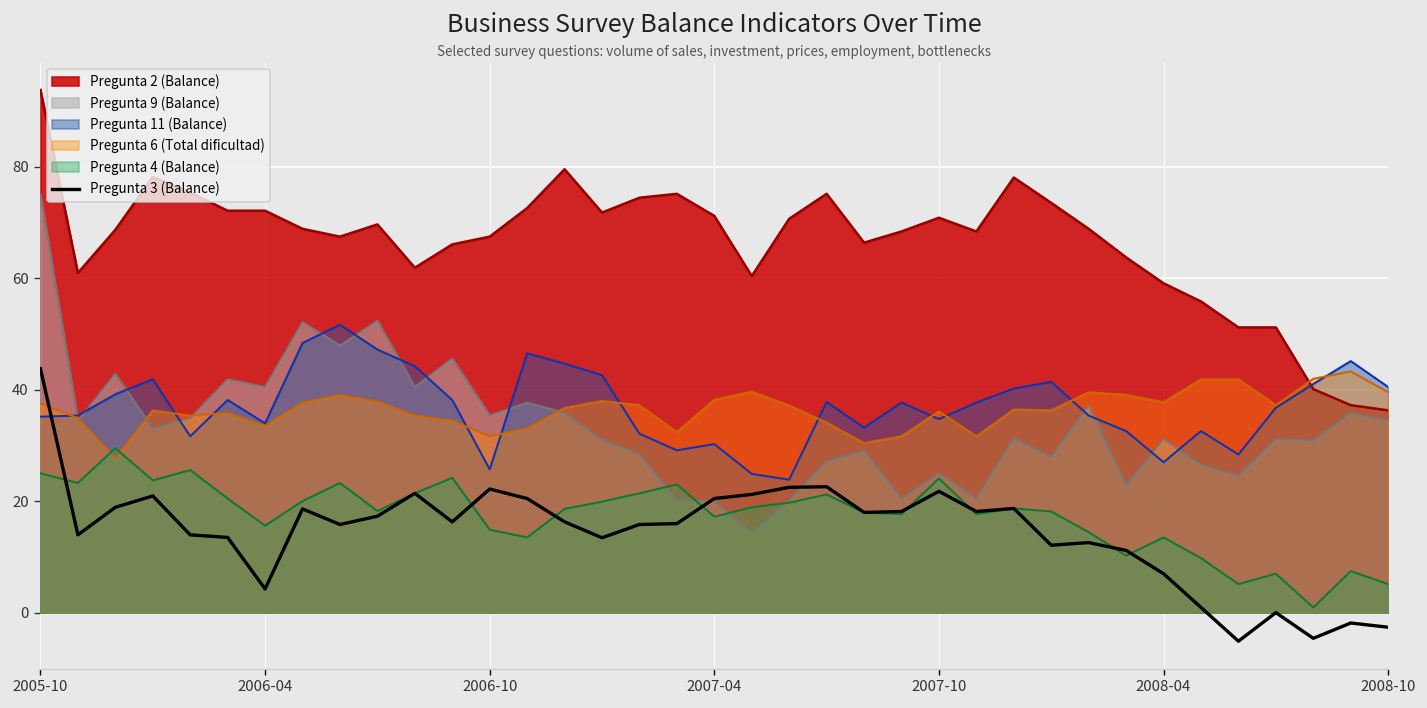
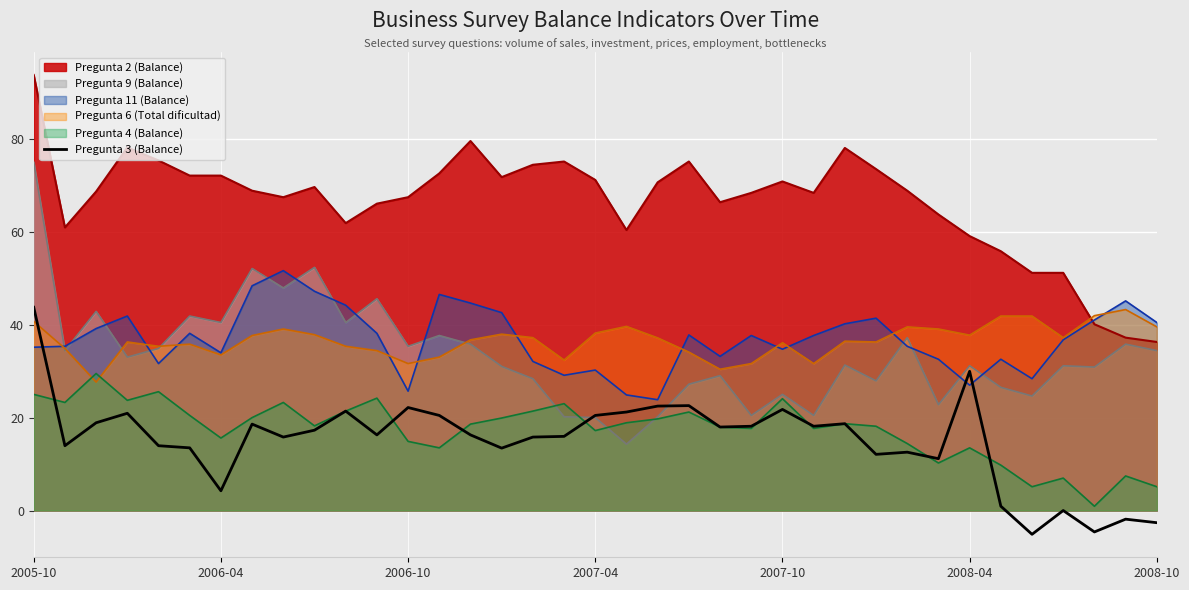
Pregunta 6 (Total dificultad), 2005-10: 38 -> 41
Pregunta 3 (Balance), 2008-04: 7 -> 30
